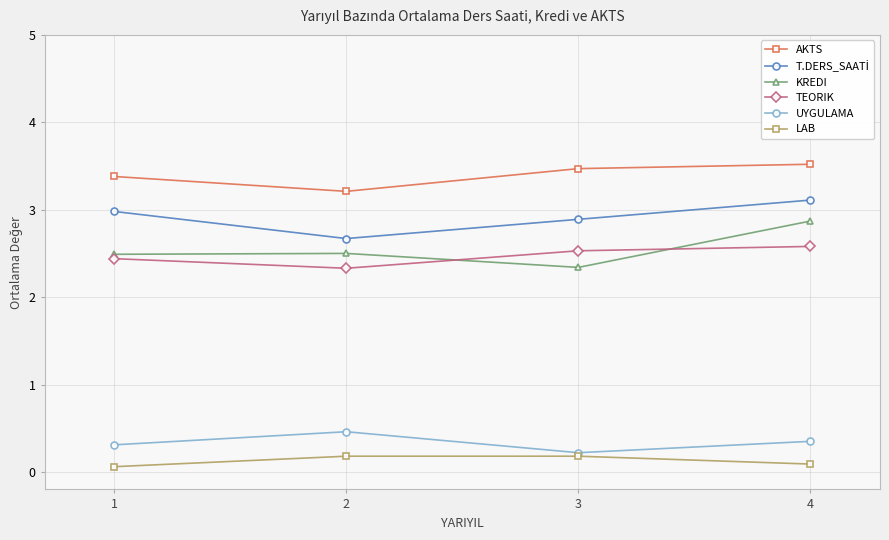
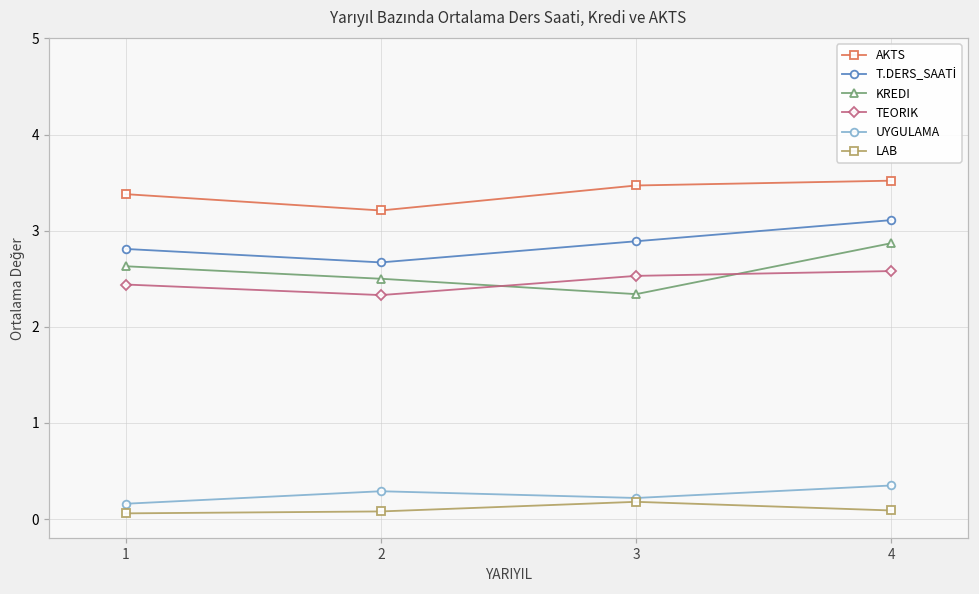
T.DERS_SAATİ, 1: 3.0 -> 2.8
KREDI, 1: 2.5 -> 2.6
UYGULAMA, 1: 0.3 -> 0.2
UYGULAMA, 2: 0.5 -> 0.3
LAB, 2: 0.2 -> 0.1
